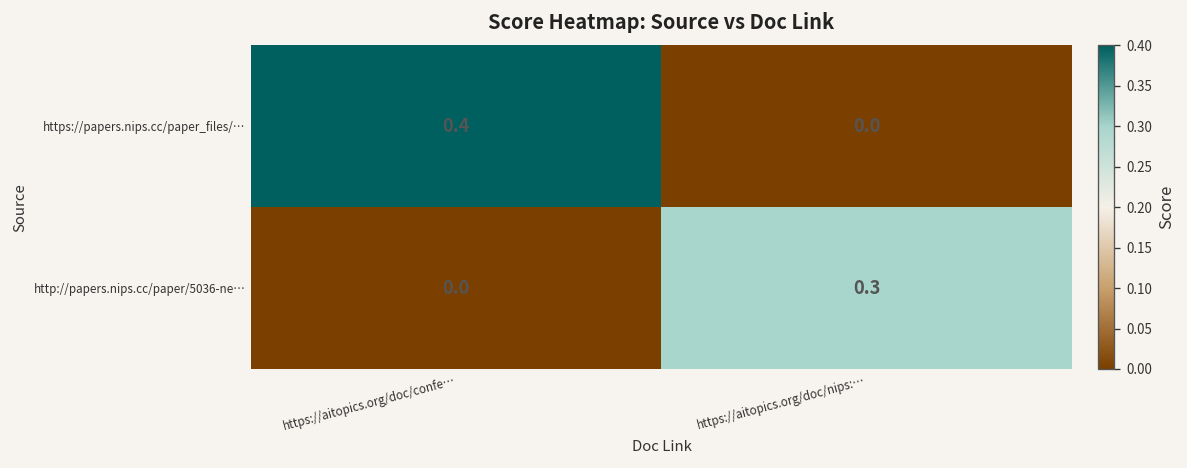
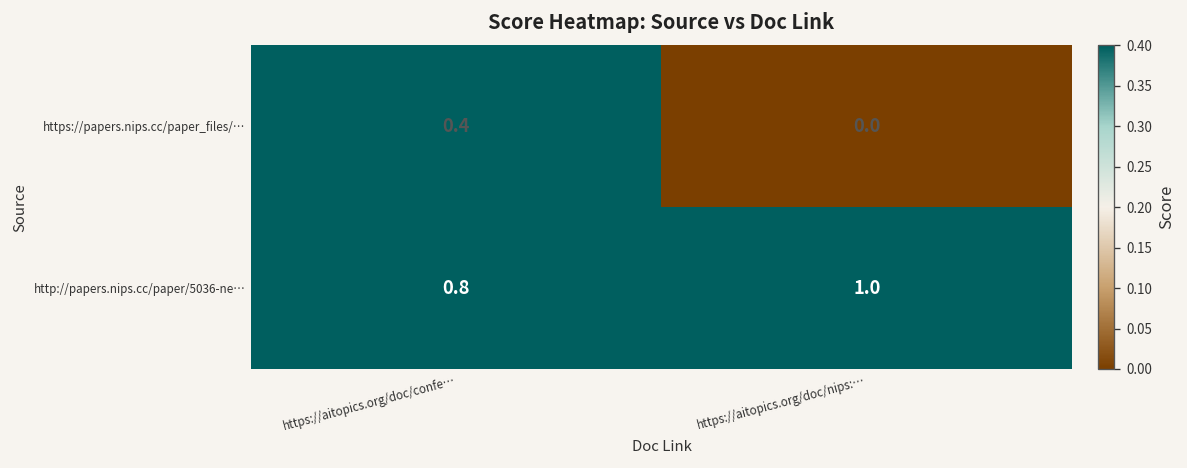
http://papers.nips.cc/paper/5036-ne…, https://aitopics.org/doc/confe…: 0.0 -> 0.8
http://papers.nips.cc/paper/5036-ne…, https://aitopics.org/doc/nips:…: 0.3 -> 1.0
